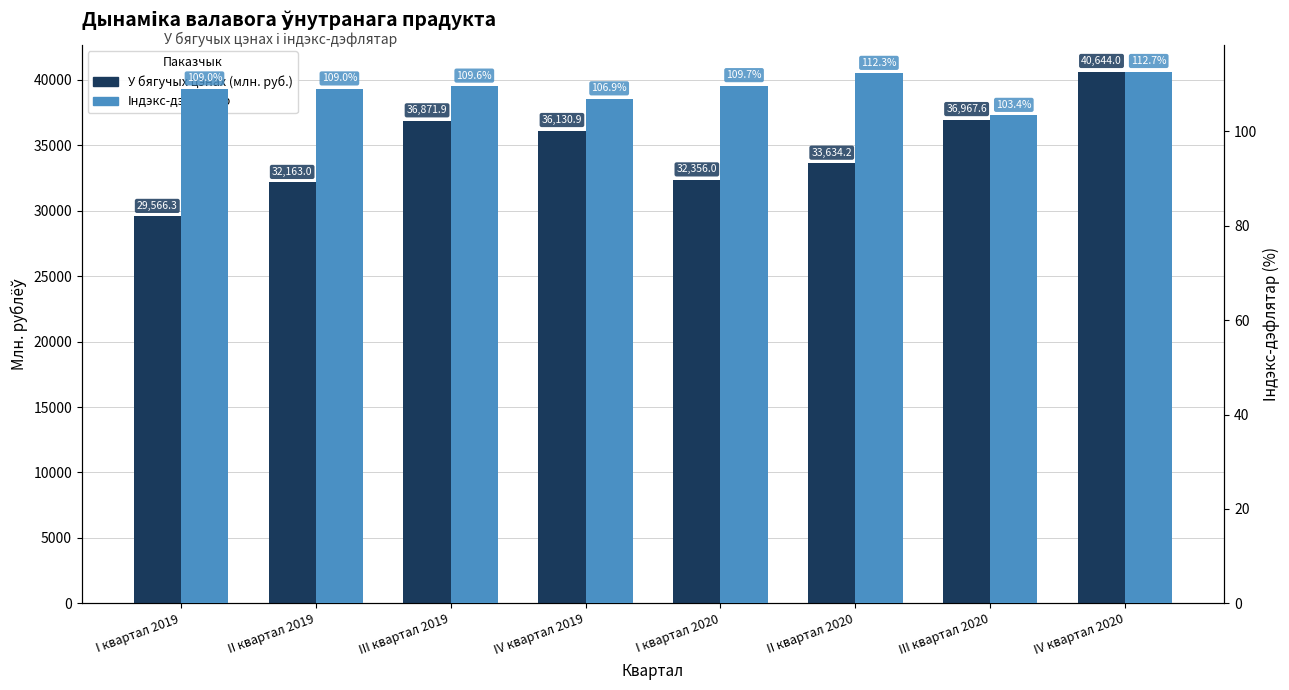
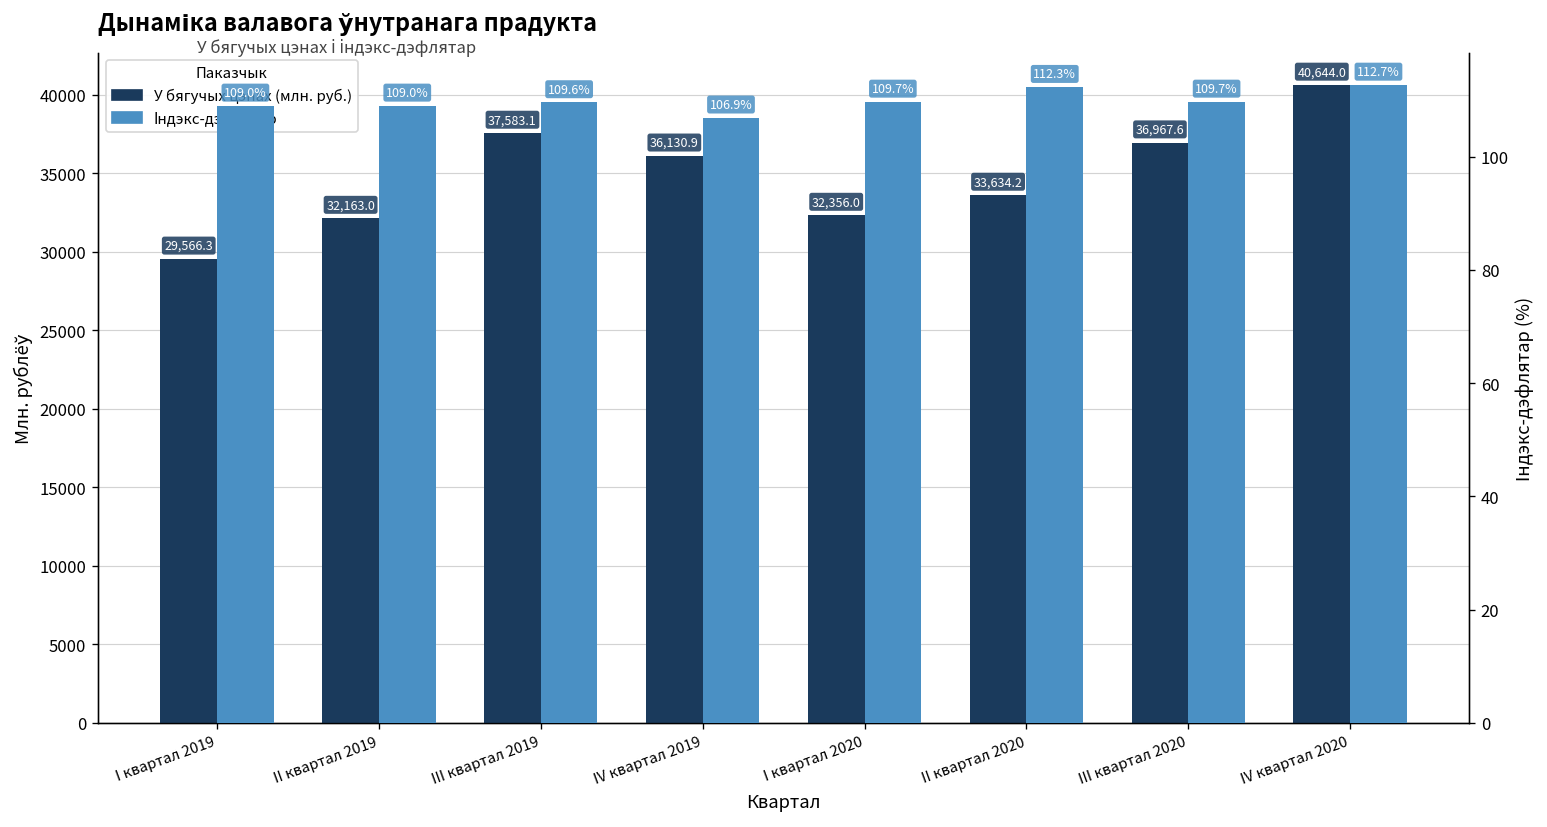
У бягучых цэнах (млн. руб.), III квартал 2019: 36,871.9 -> 37,583.1
Індэкс-дэфлятар, III квартал 2020: 103.4% -> 109.7%
